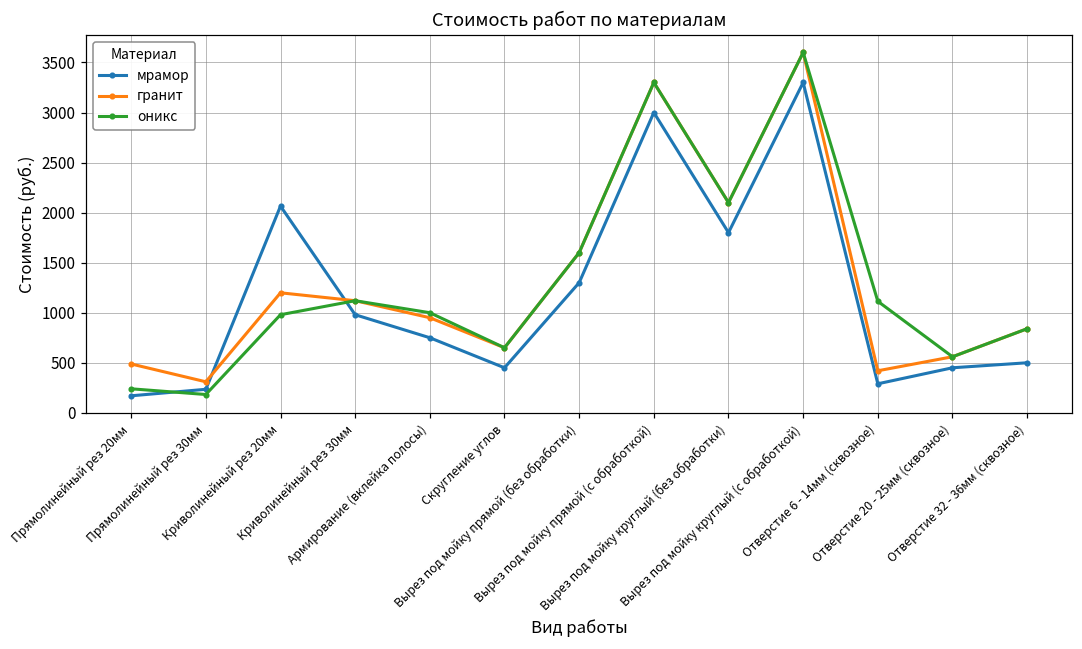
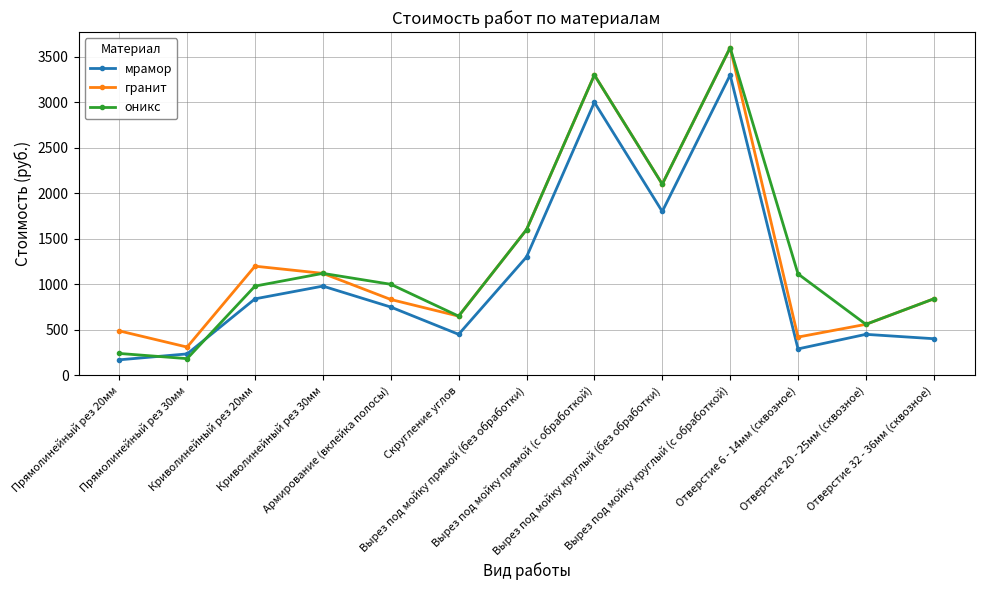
мрамор, Криволинейный рез 20мм: 2100 -> 800
гранит, Армирование (вклейка полосы): 1000 -> 800
мрамор, Отверстие 32 - 36мм (сквозное): 500 -> 400
